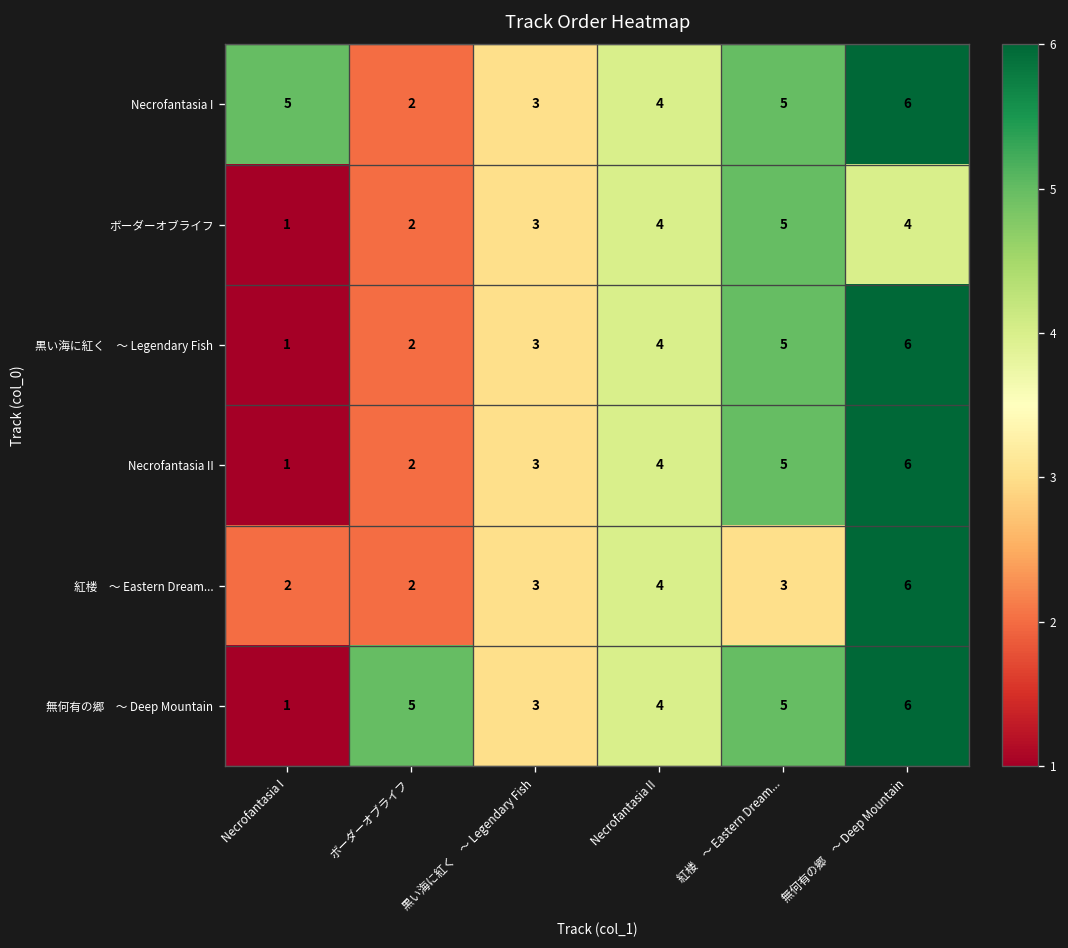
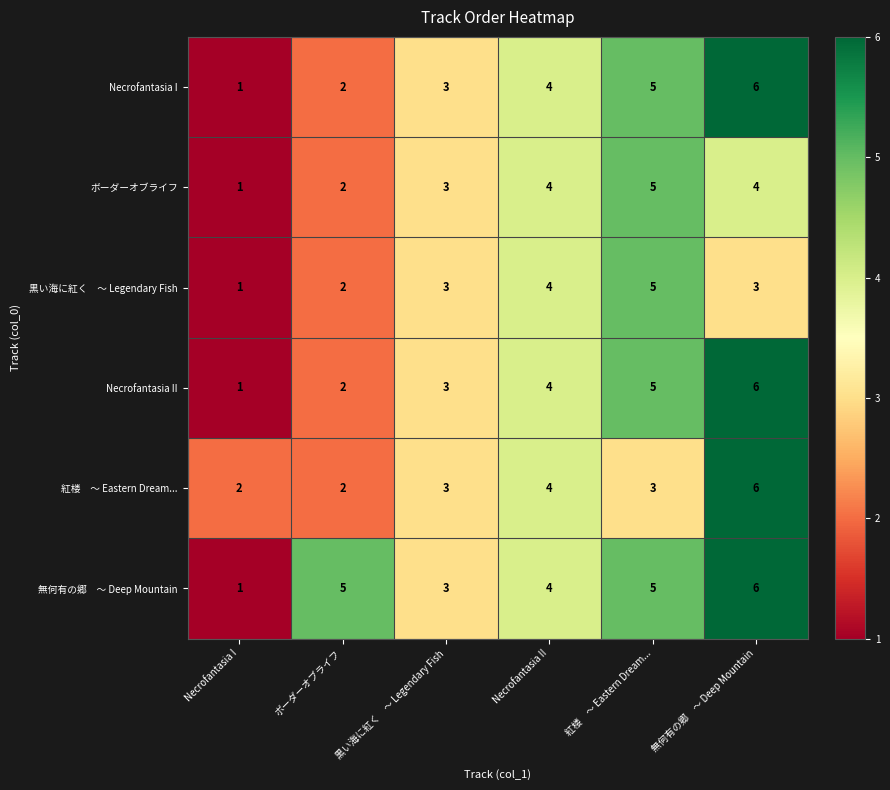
Necrofantasia I, Necrofantasia I: 5 -> 1
黒い海に紅く ～ Legendary Fish, 無何有の郷 ～ Deep Mountain: 6 -> 3
